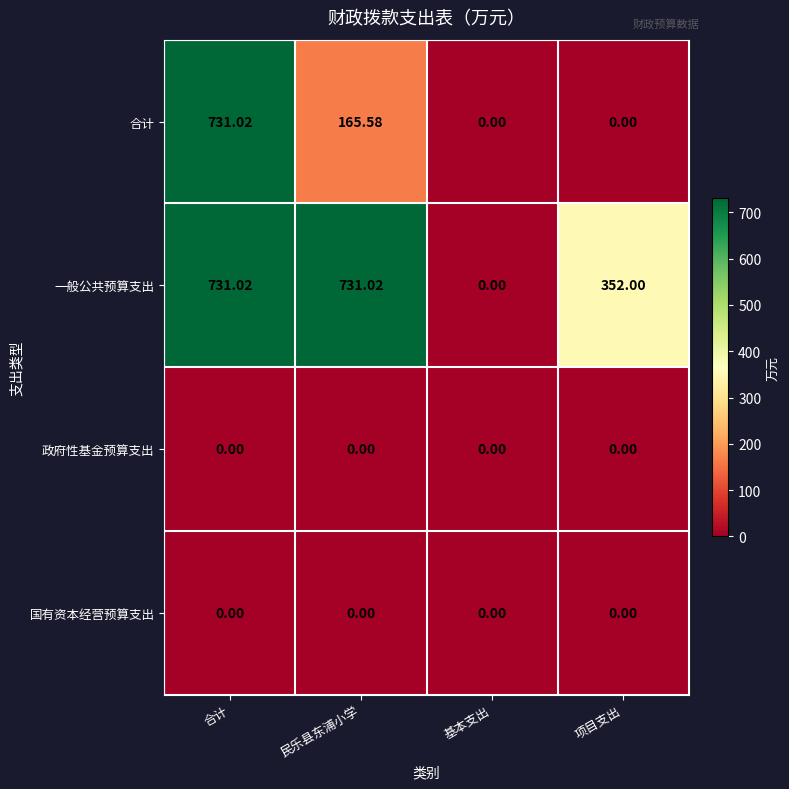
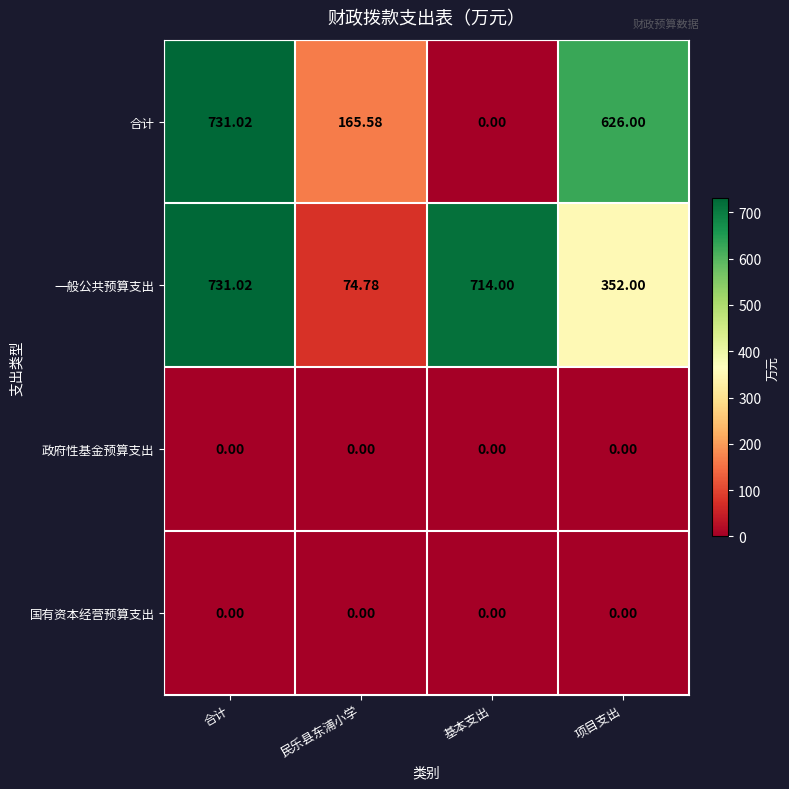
合计, 项目支出: 0.00 -> 626.00
一般公共预算支出, 民乐县东浦小学: 731.02 -> 74.78
一般公共预算支出, 基本支出: 0.00 -> 714.00
